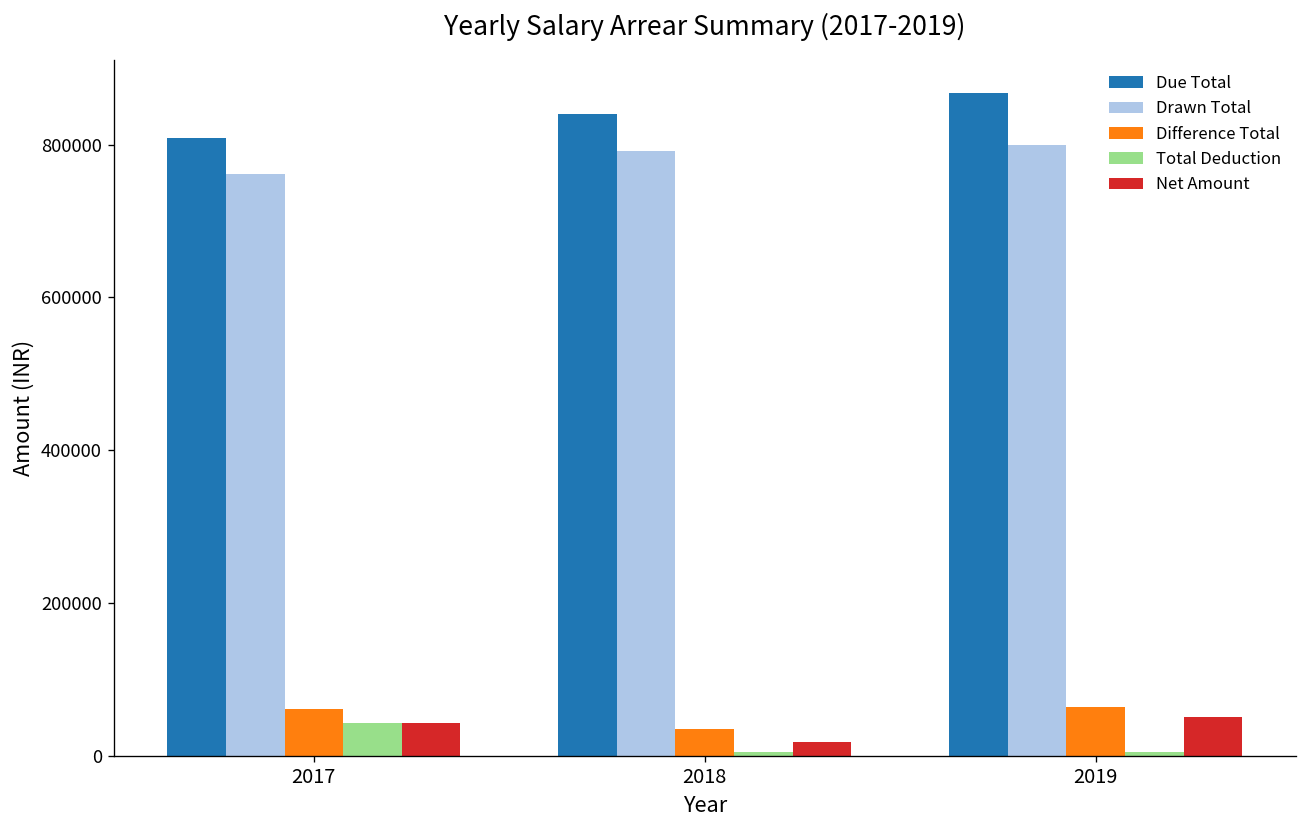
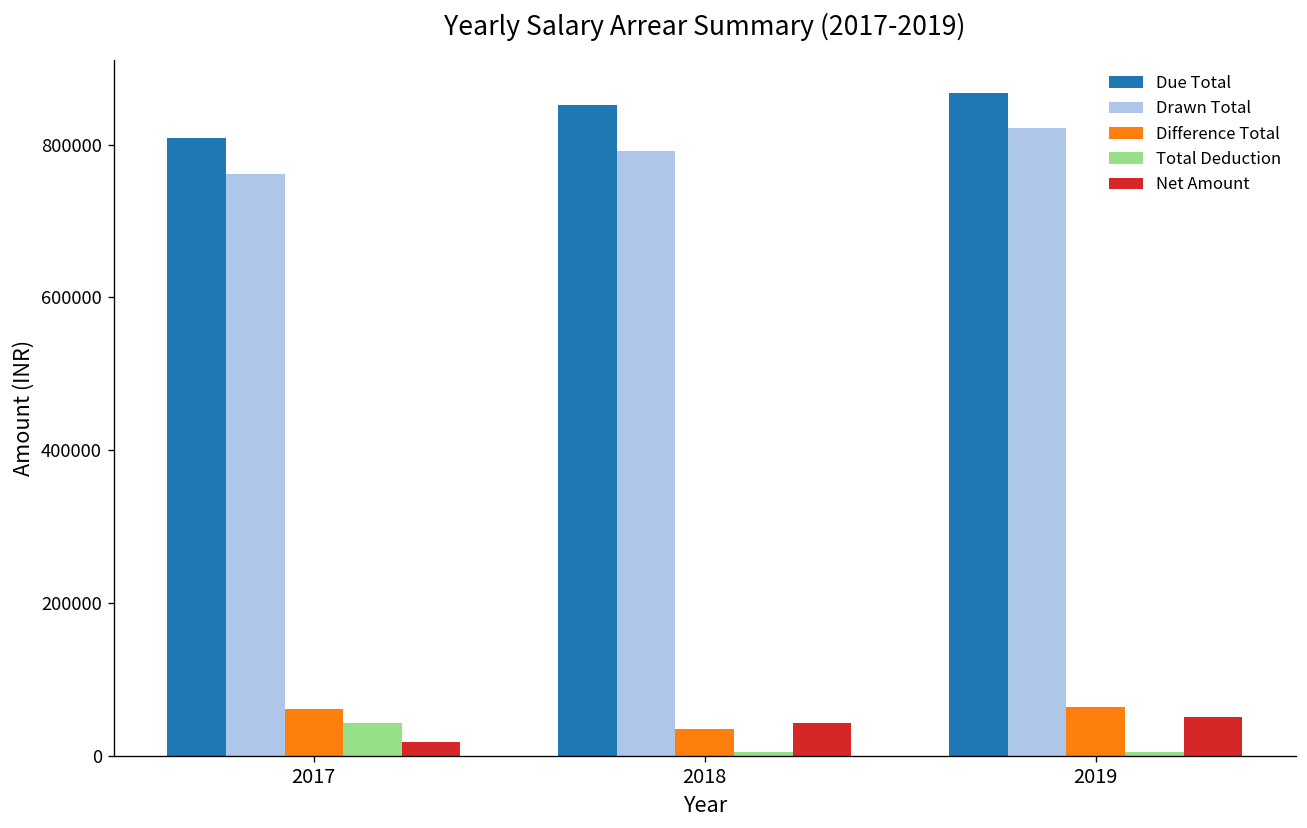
Net Amount, 2017: 40000 -> 20000
Due Total, 2018: 840000 -> 850000
Net Amount, 2018: 20000 -> 40000
Drawn Total, 2019: 800000 -> 820000
